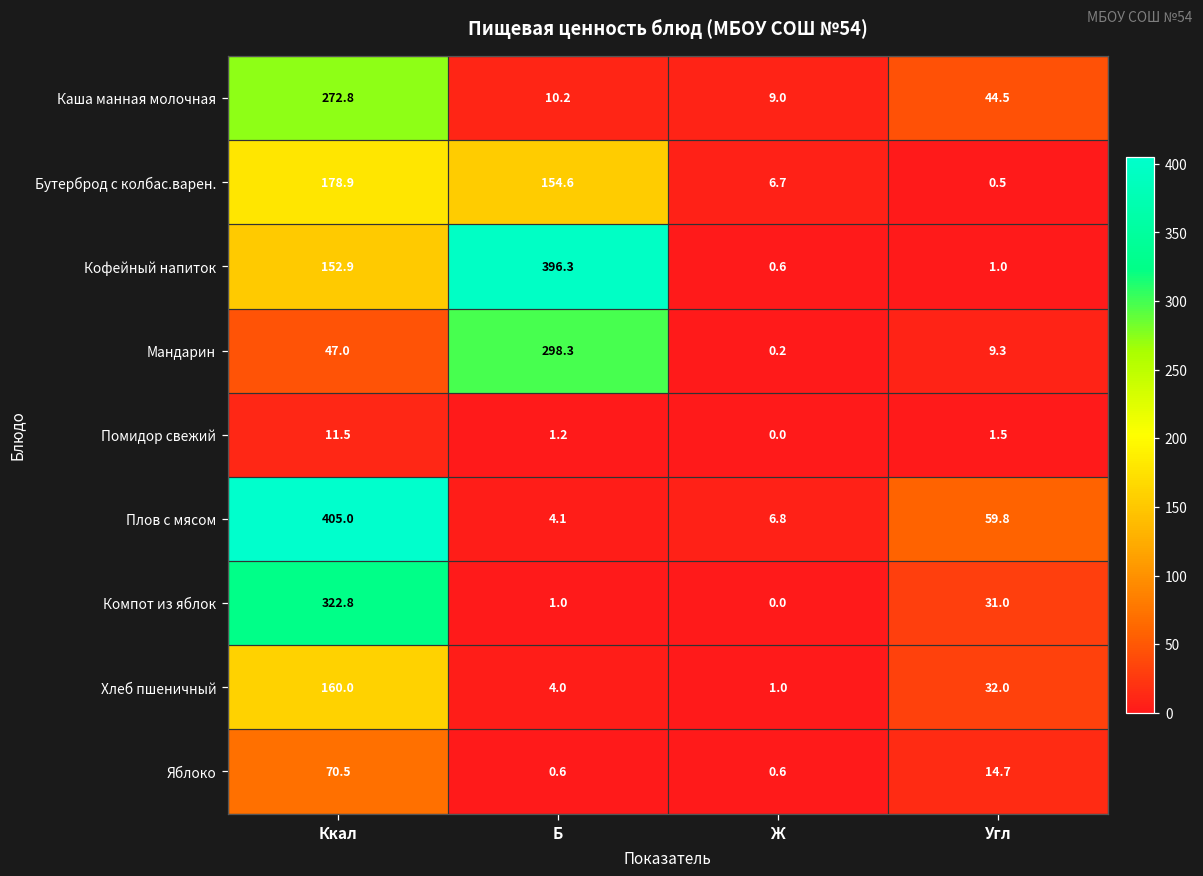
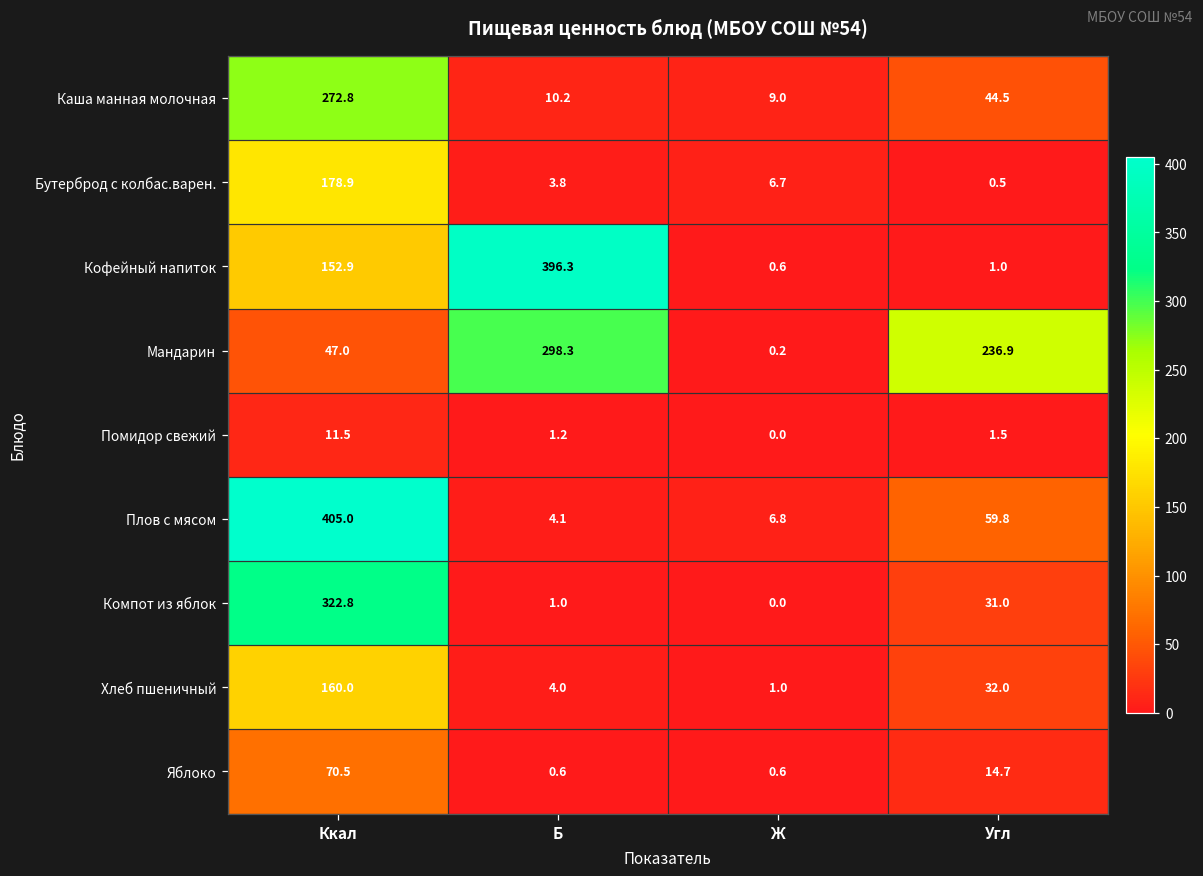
Бутерброд с колбас.варен., Б: 154.6 -> 3.8
Мандарин, Угл: 9.3 -> 236.9
